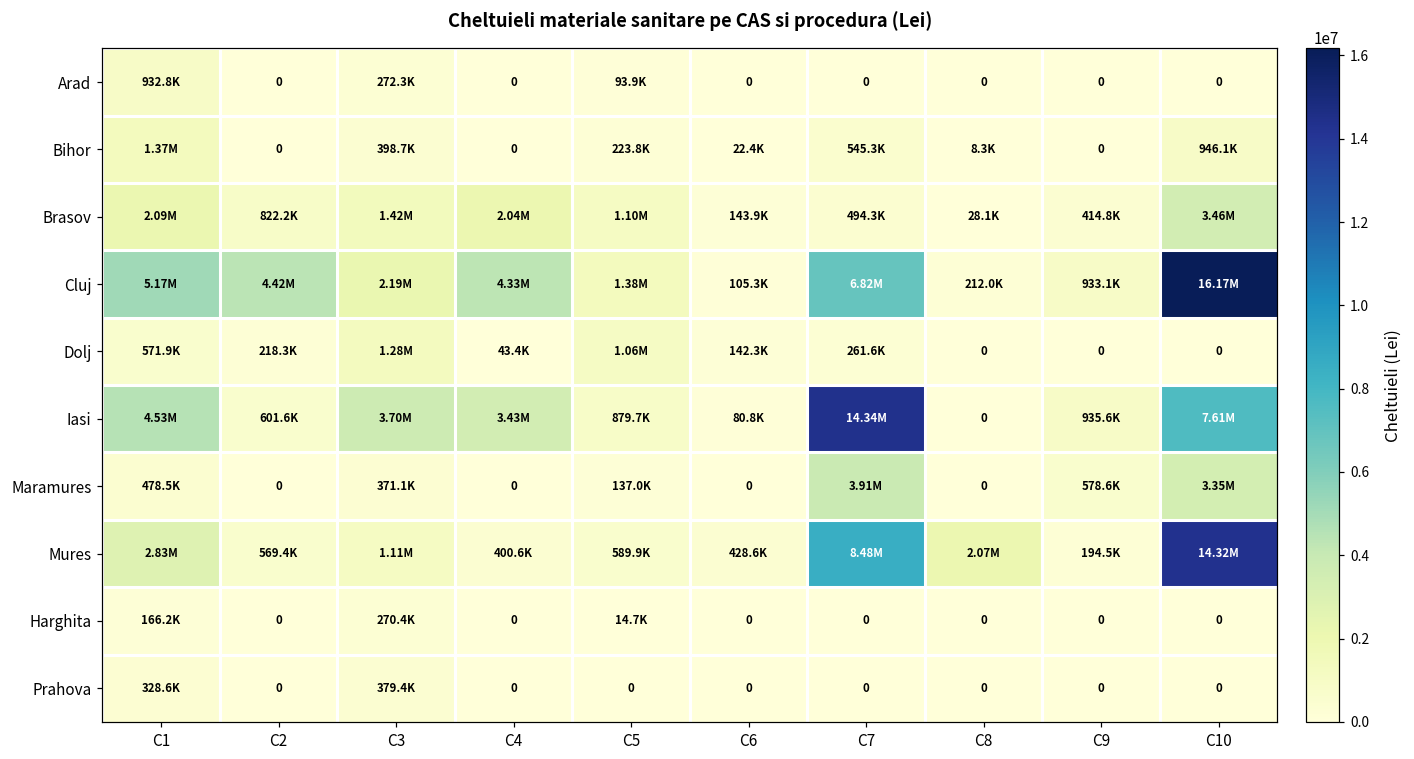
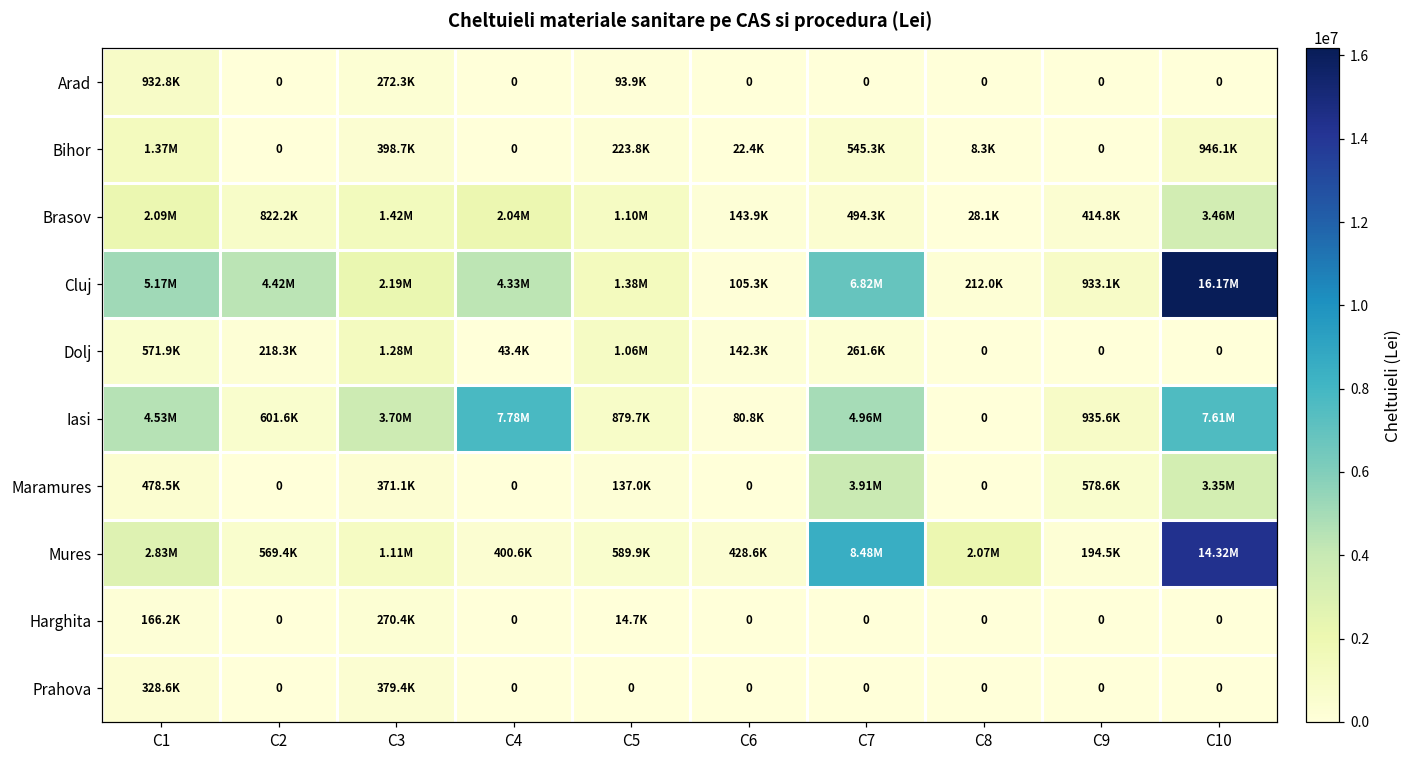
Iasi, C4: 3.43M -> 7.78M
Iasi, C7: 14.34M -> 4.96M
